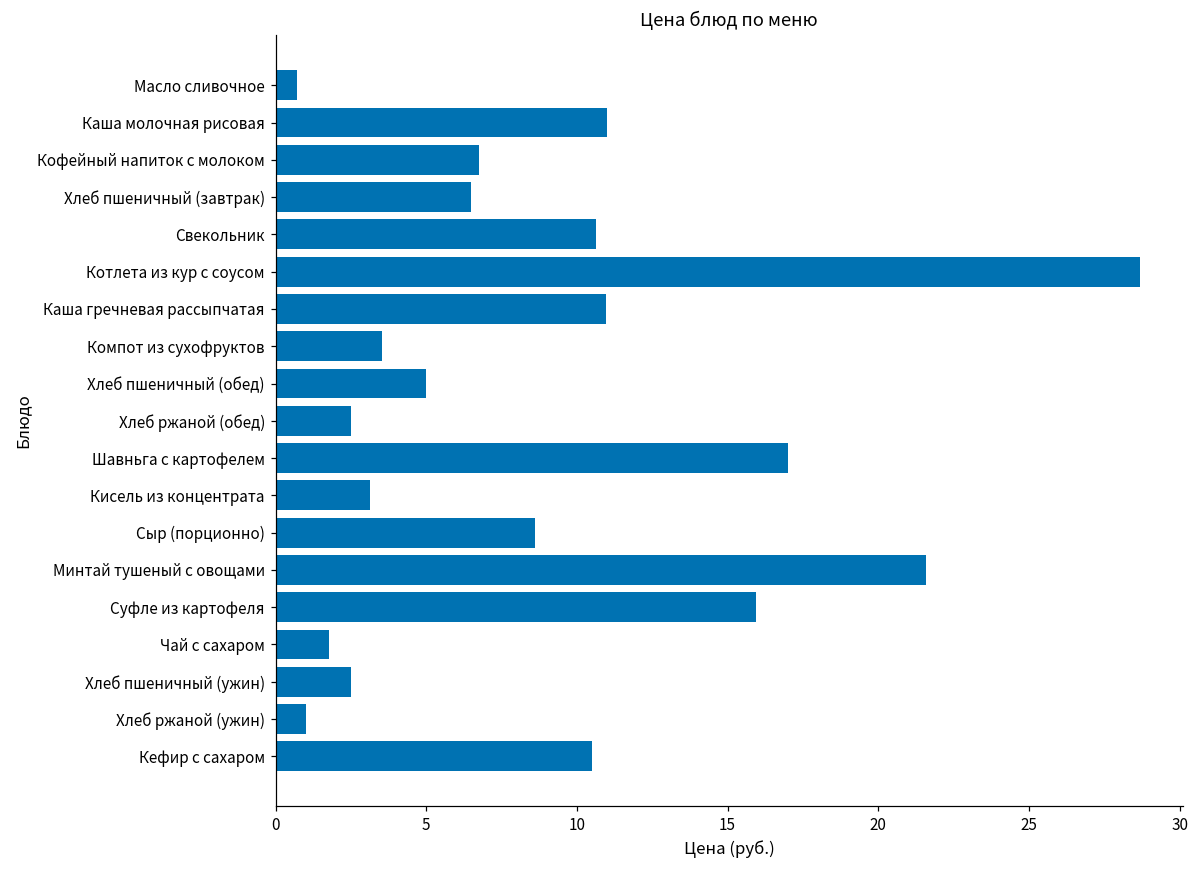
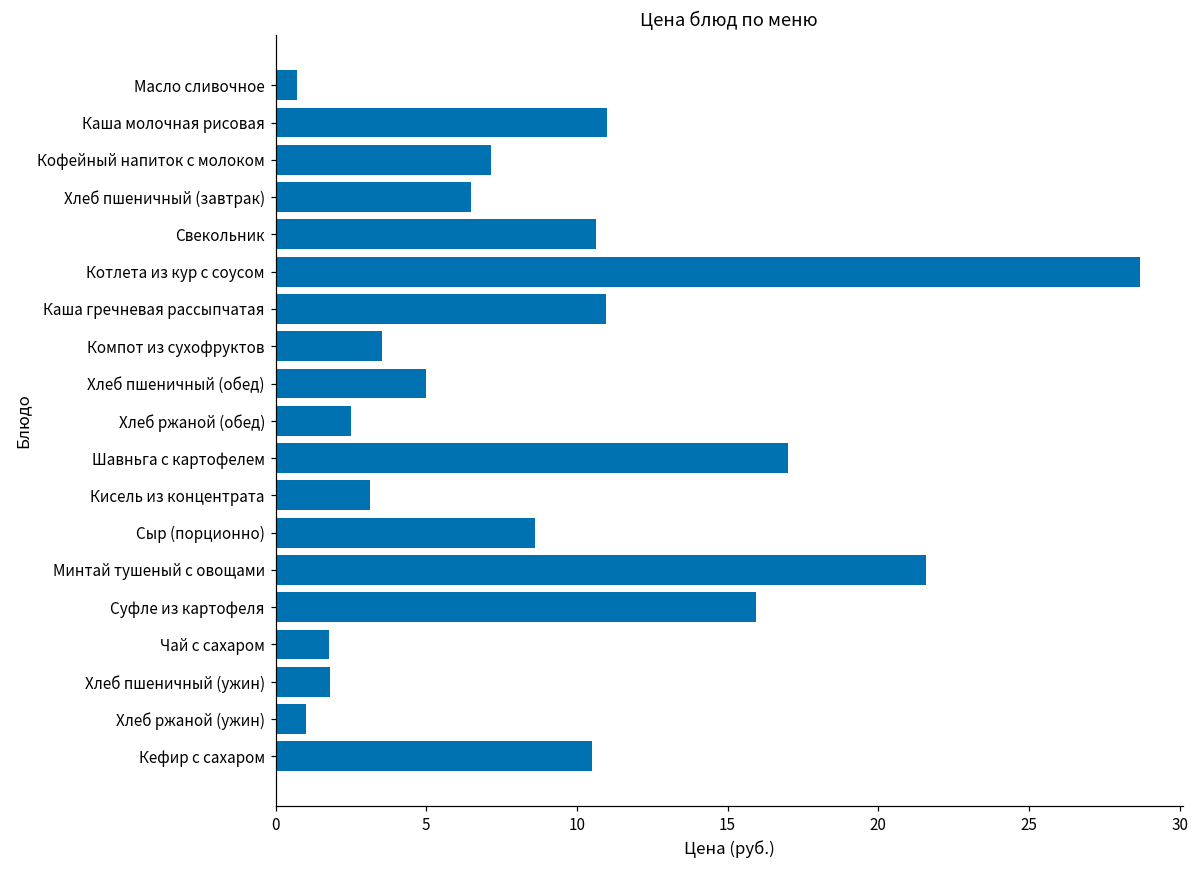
Кофейный напиток с молоком: 6.8 -> 7.2
Хлеб пшеничный (ужин): 2.5 -> 1.8
